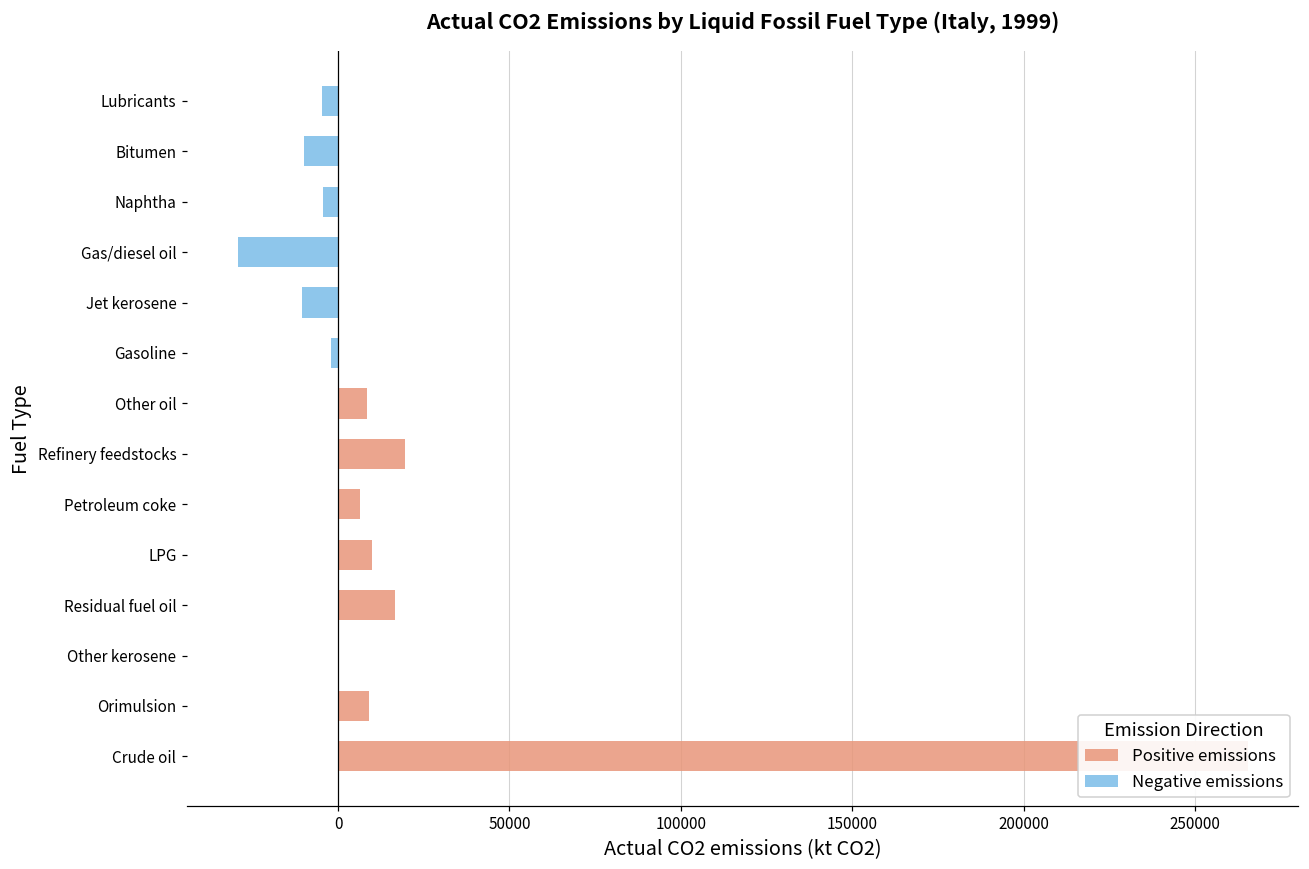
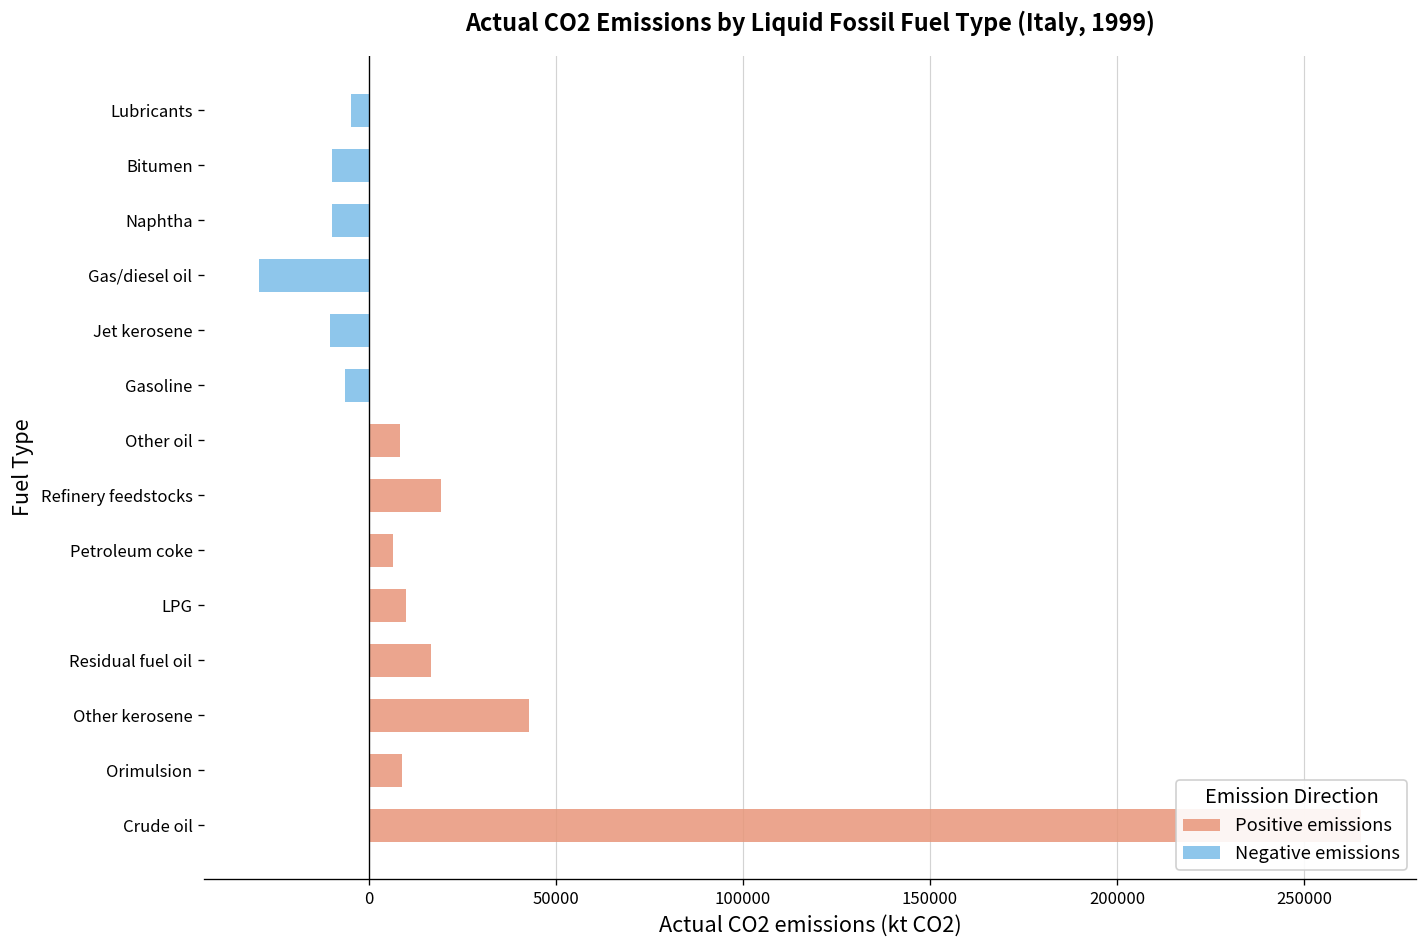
Negative emissions, Naphtha: -4000 -> -10000
Negative emissions, Gasoline: -2000 -> -6000
Positive emissions, Other kerosene: 0 -> 43000
